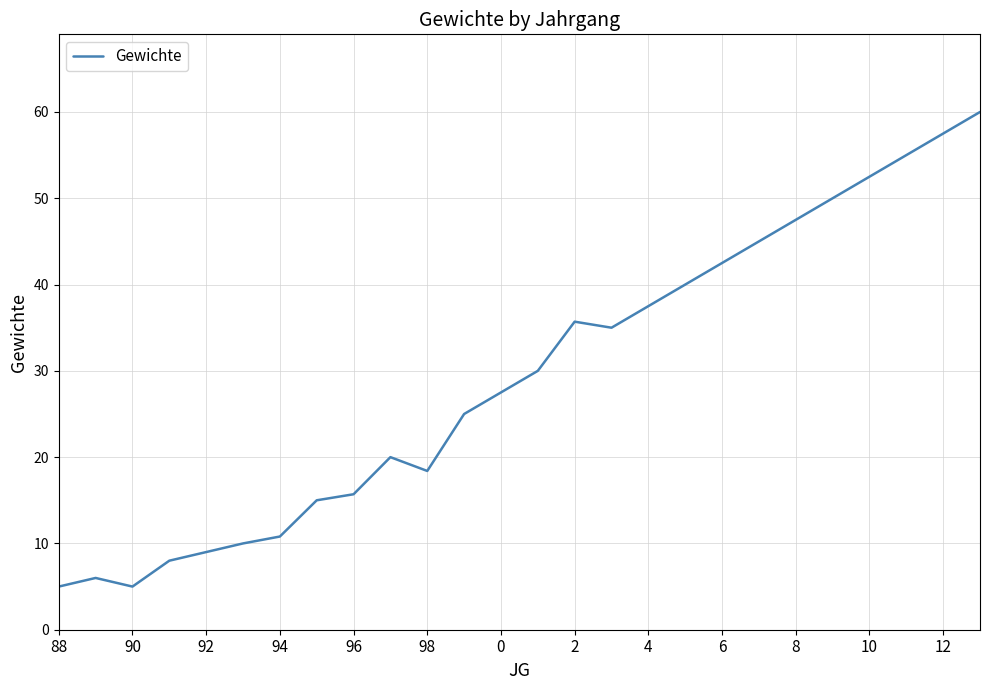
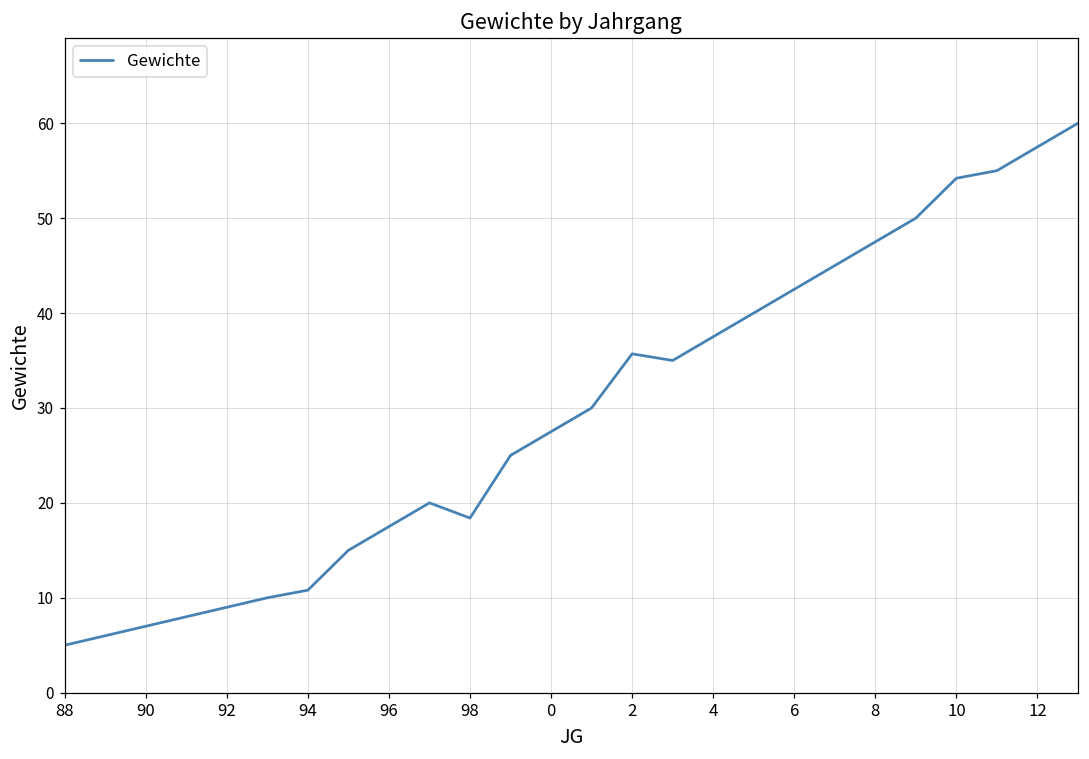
90: 5 -> 7
96: 16 -> 18
10: 53 -> 54
